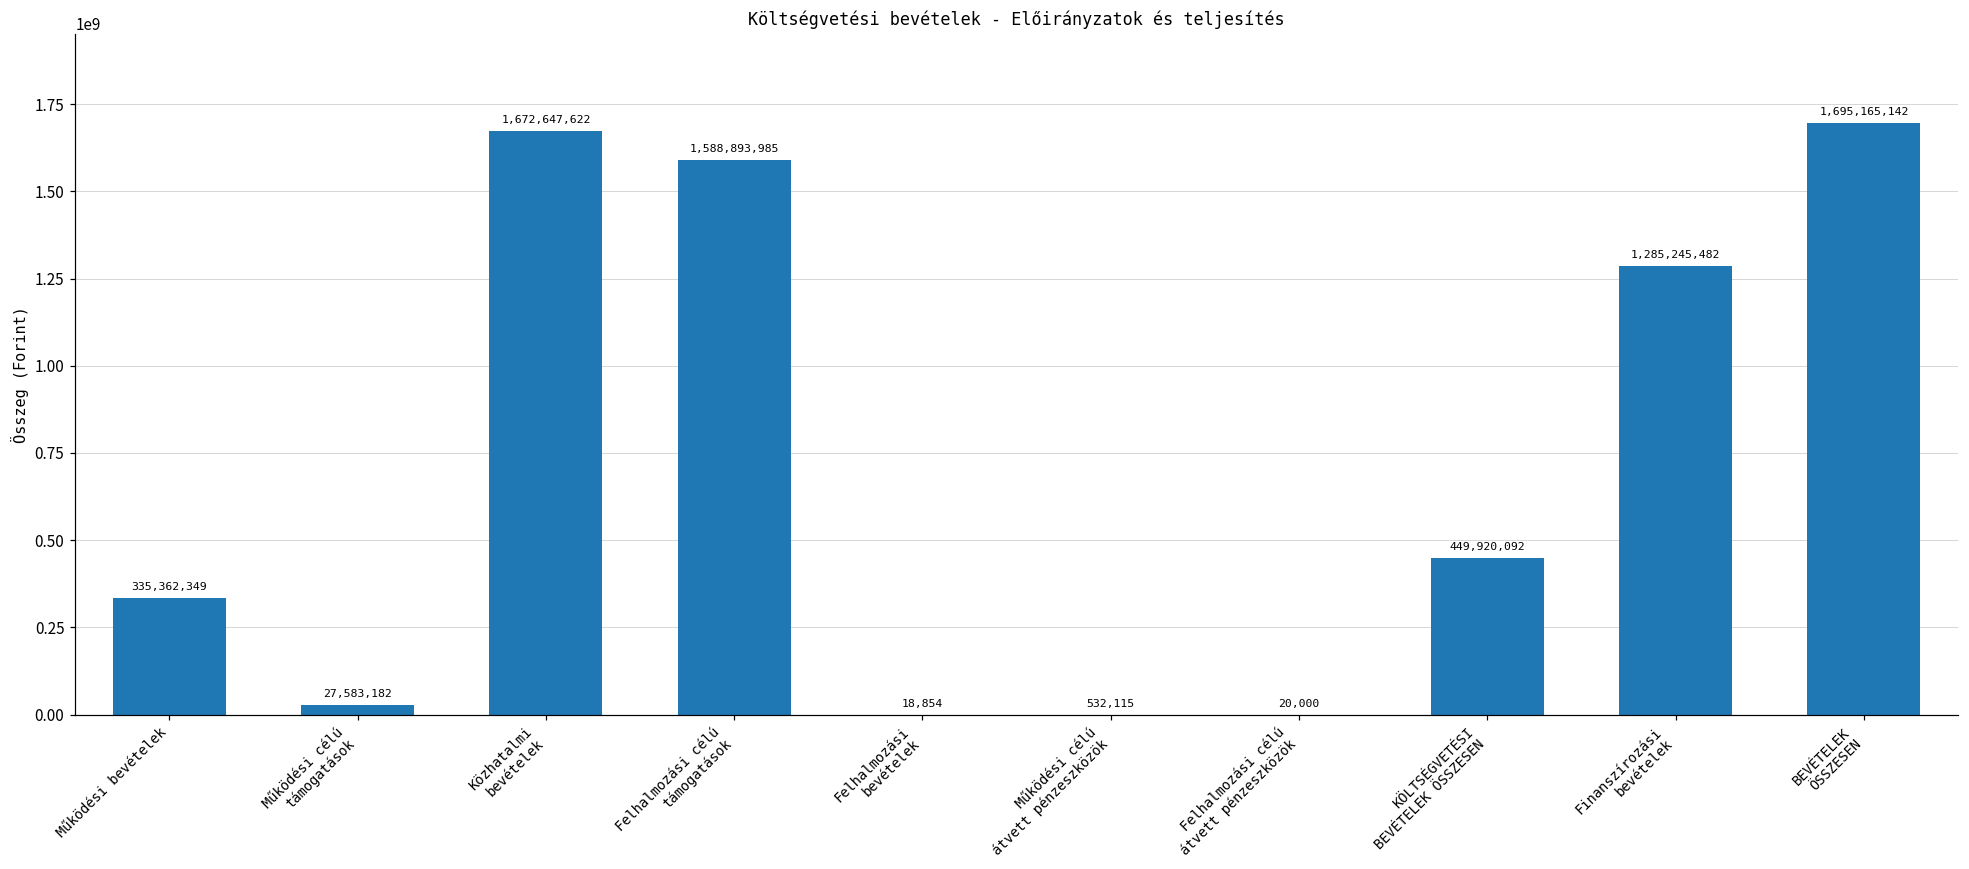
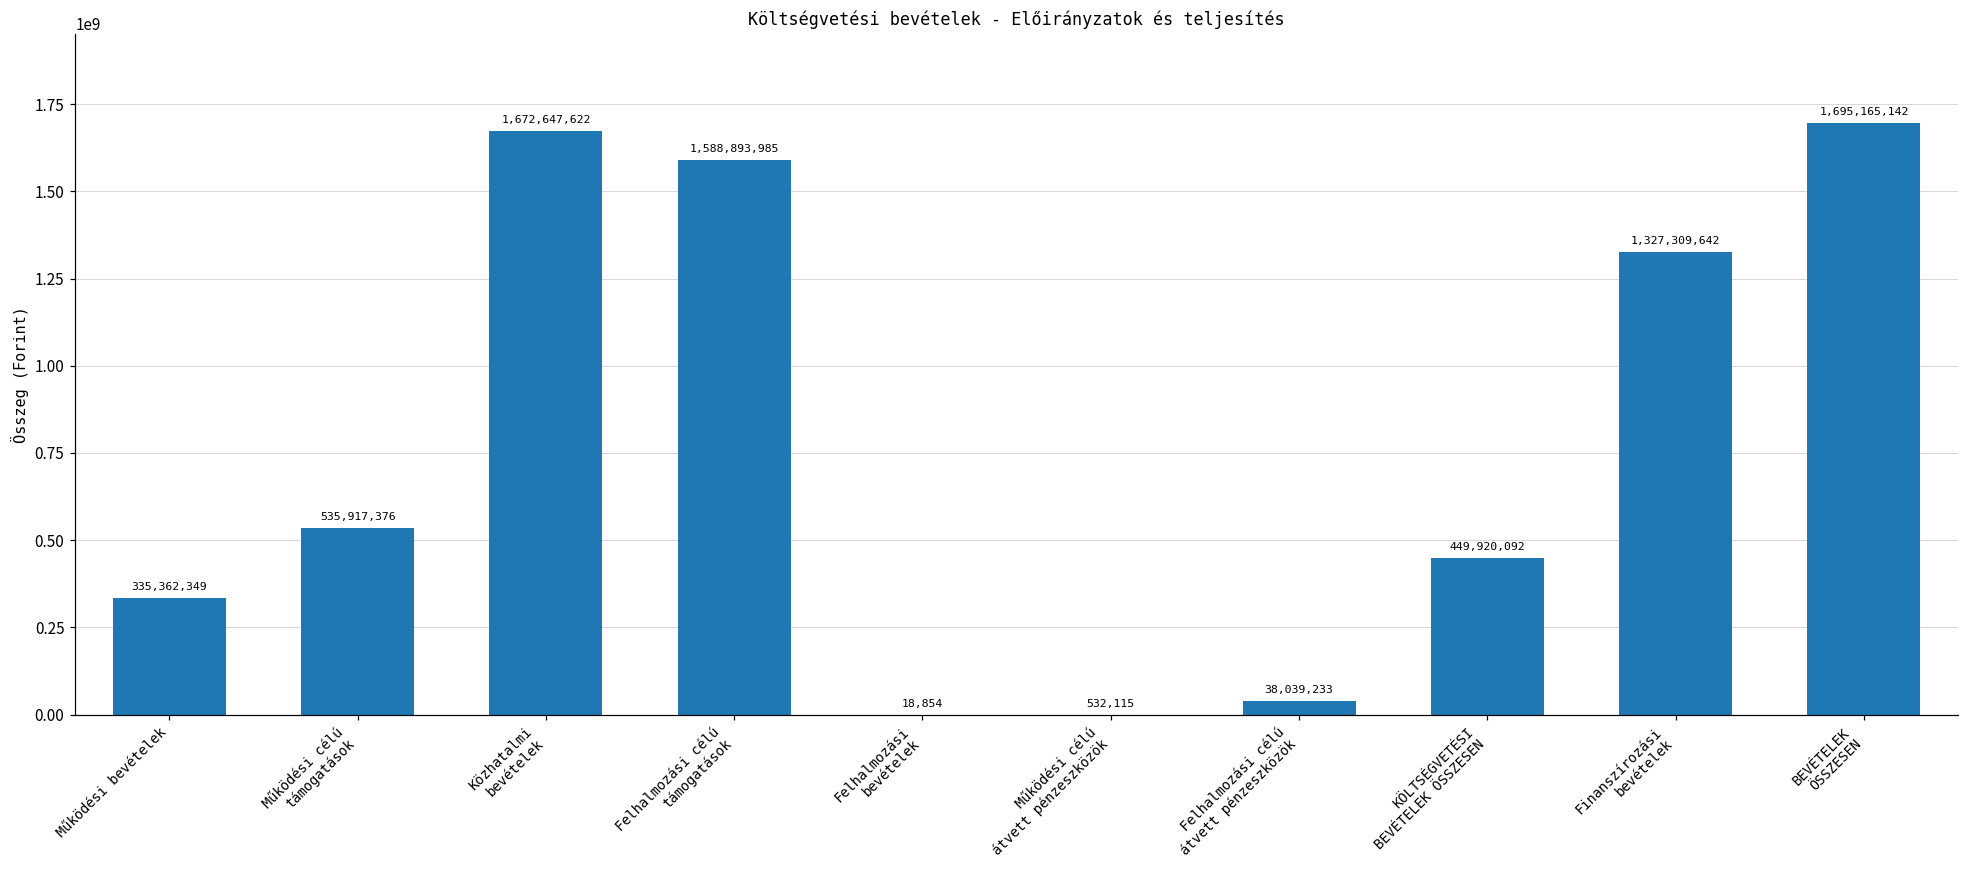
Működési célú támogatások: 27,583,182 -> 535,917,376
Felhalmozási célú átvett pénzeszközök: 20,000 -> 38,039,233
Finanszírozási bevételek: 1,285,245,482 -> 1,327,309,642
